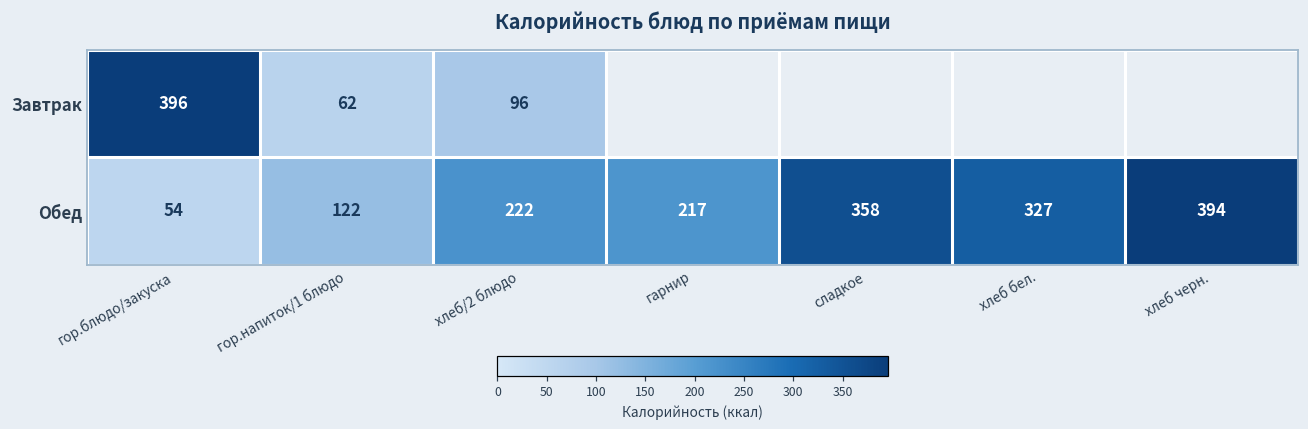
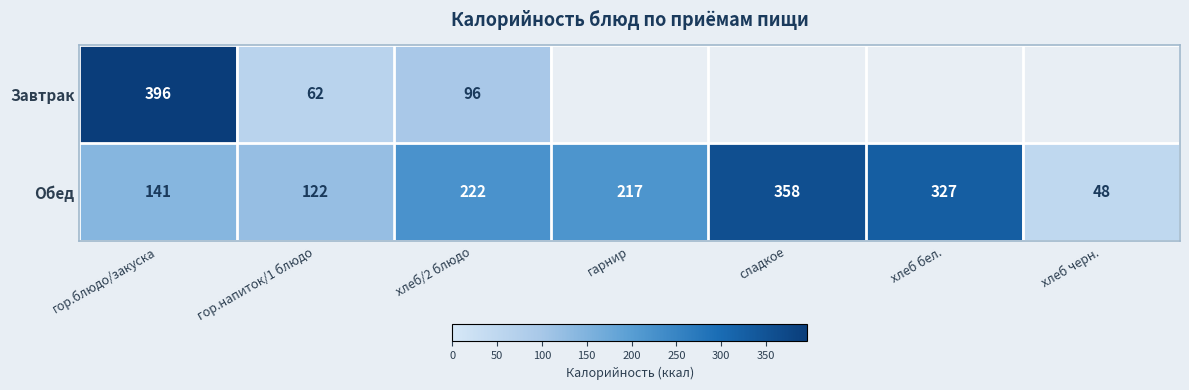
Обед, гор.блюдо/закуска: 54 -> 141
Обед, хлеб черн.: 394 -> 48
